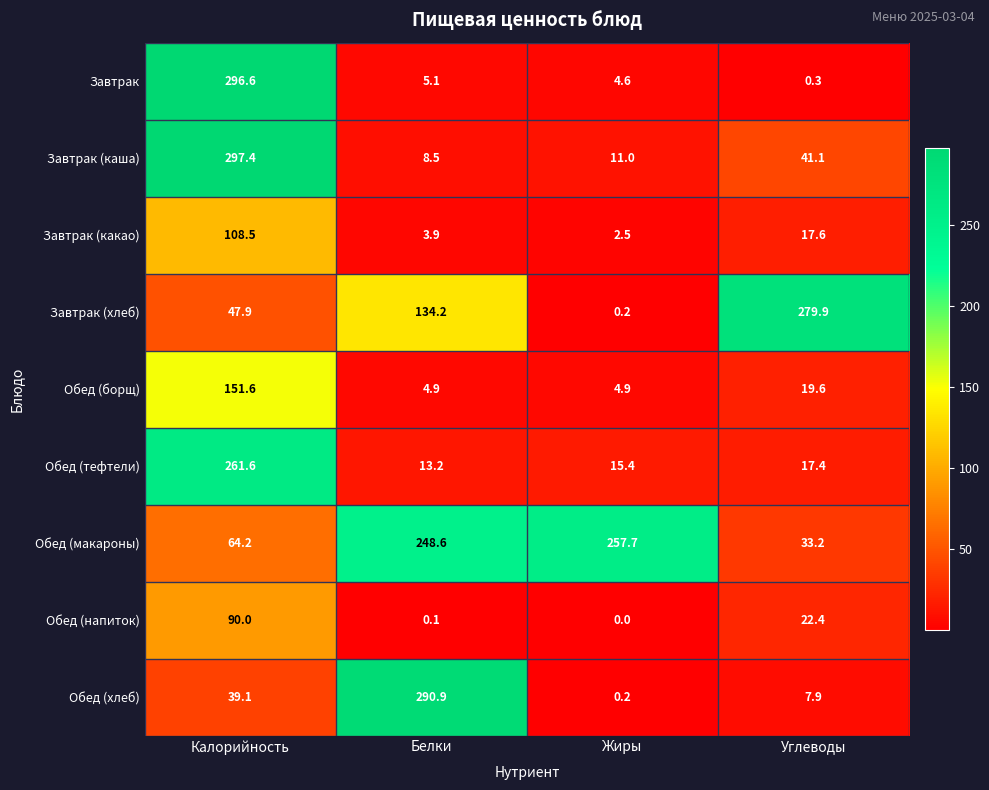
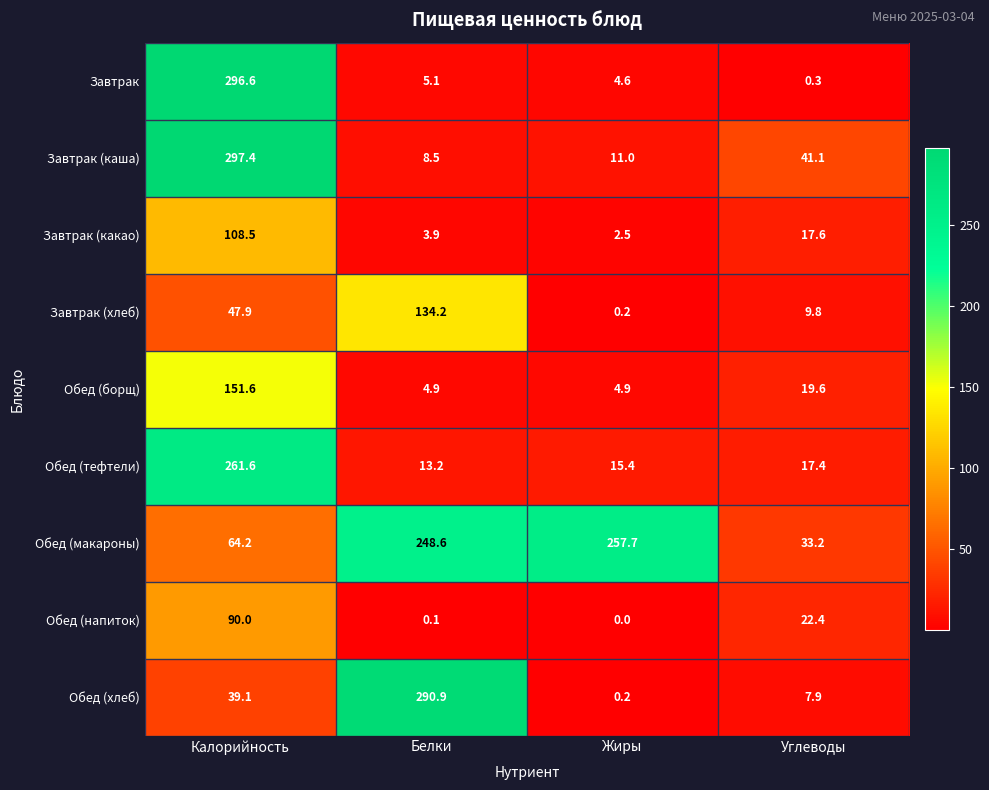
Завтрак (хлеб), Углеводы: 279.9 -> 9.8
